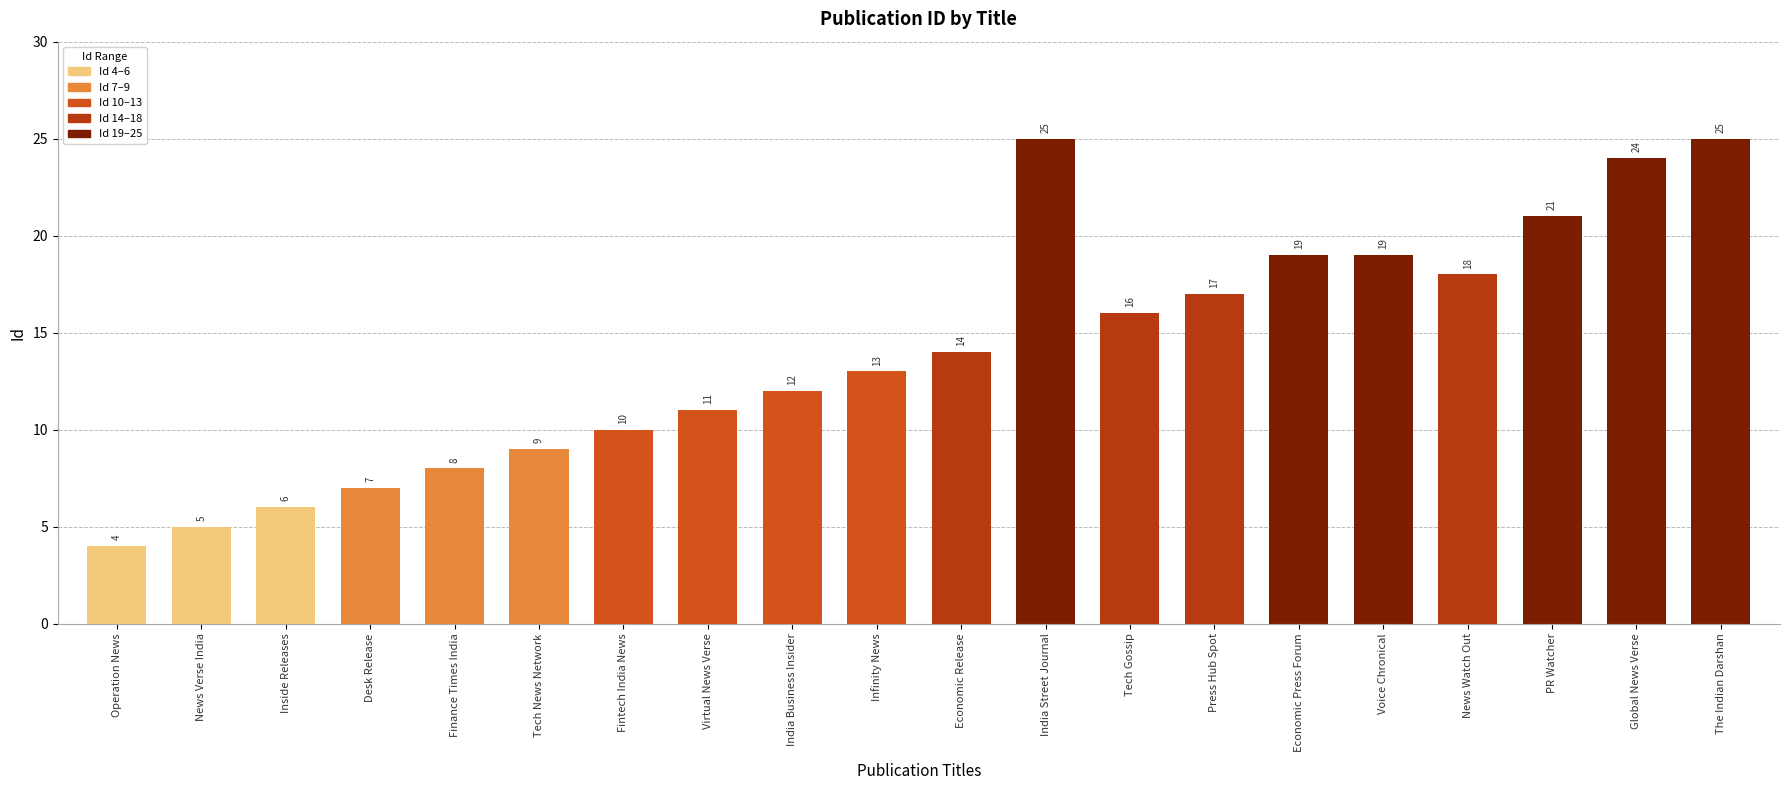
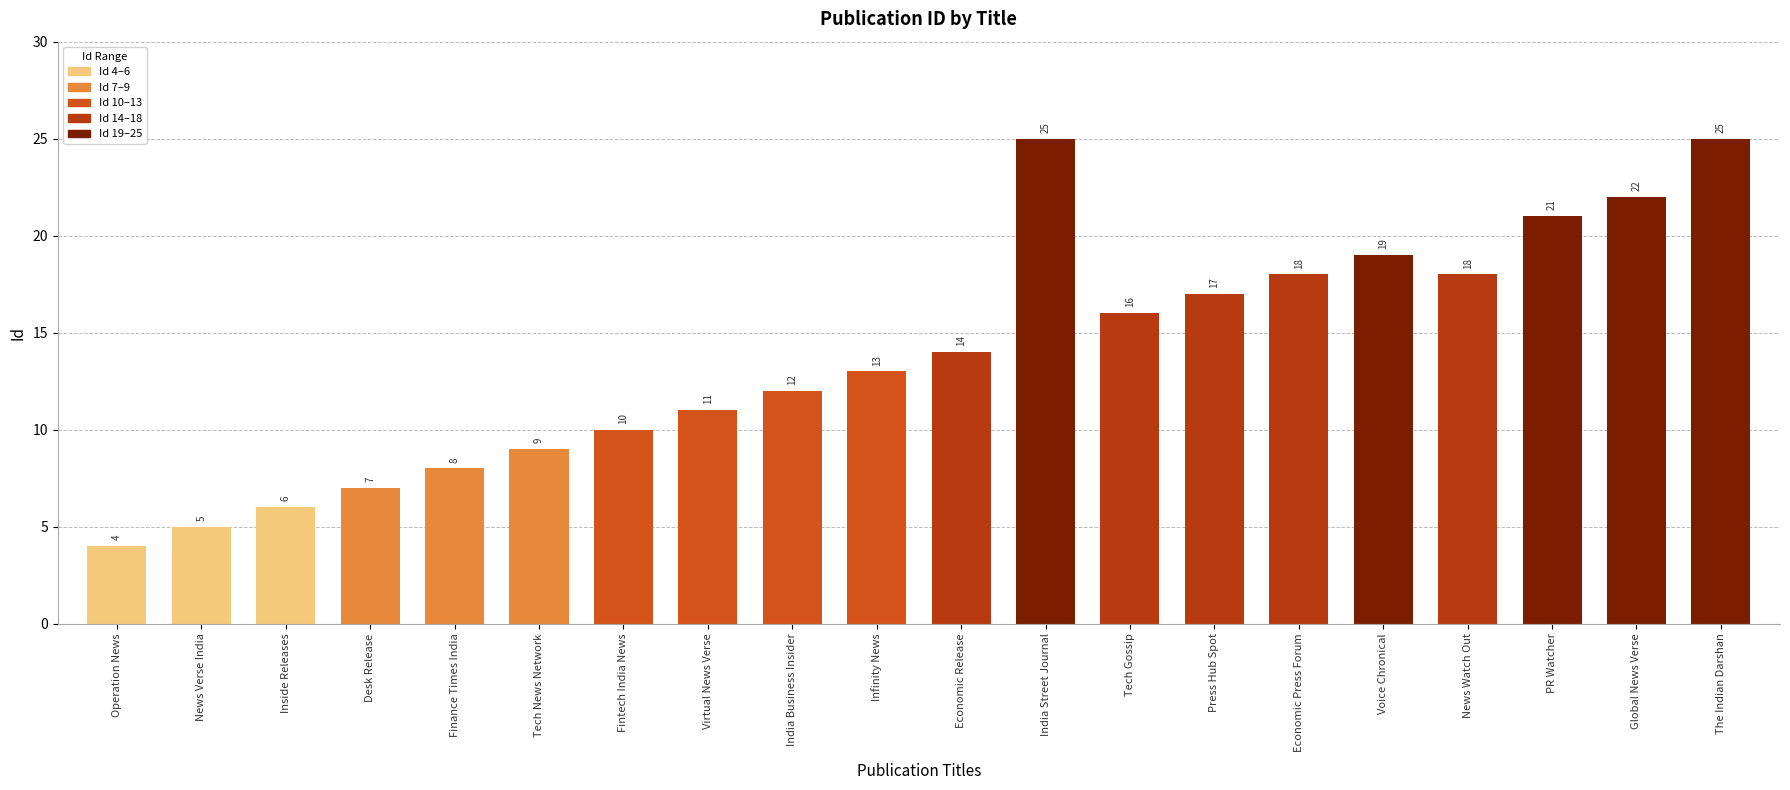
Economic Press Forum: 19 -> 18
Global News Verse: 24 -> 22
